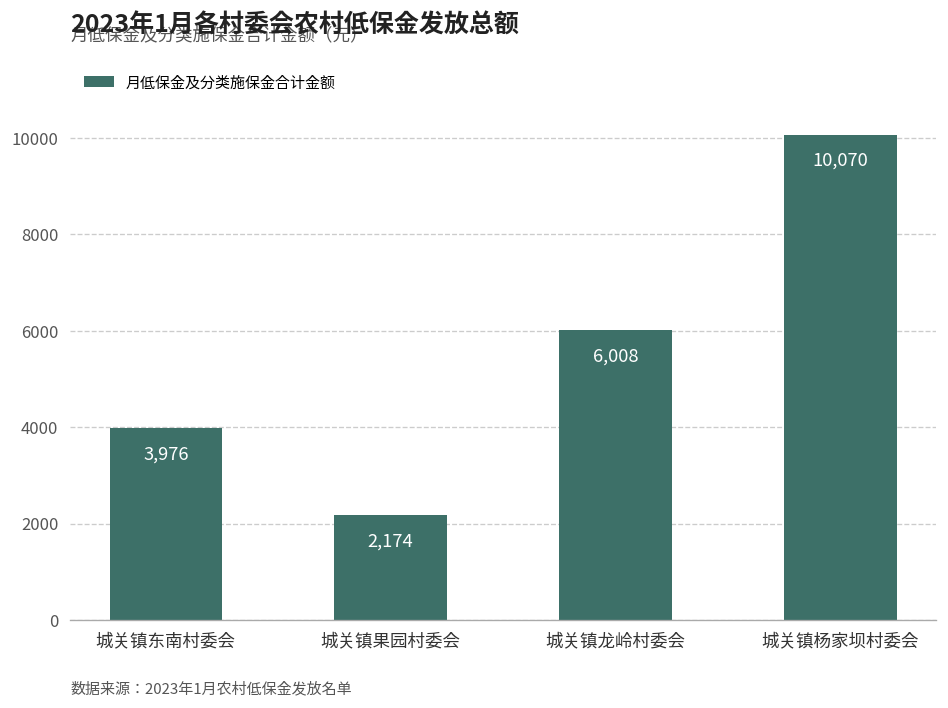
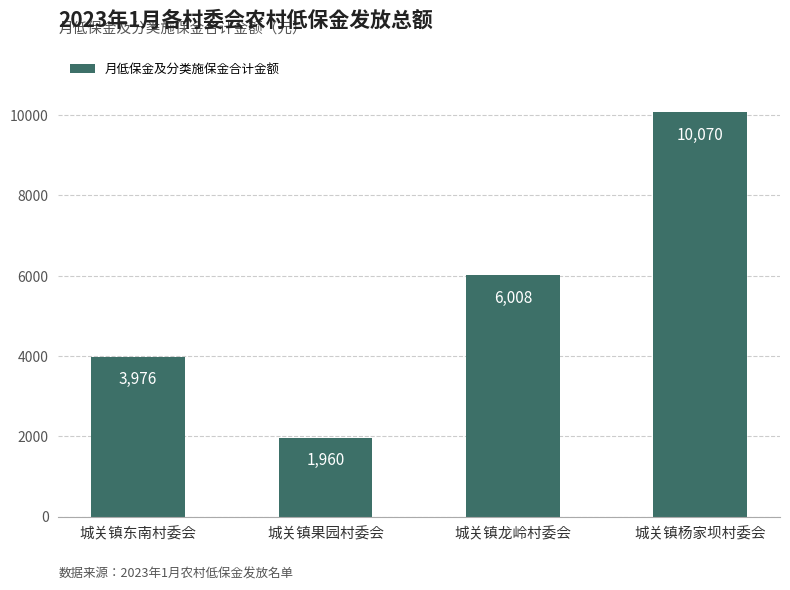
城关镇果园村委会: 2,174 -> 1,960
